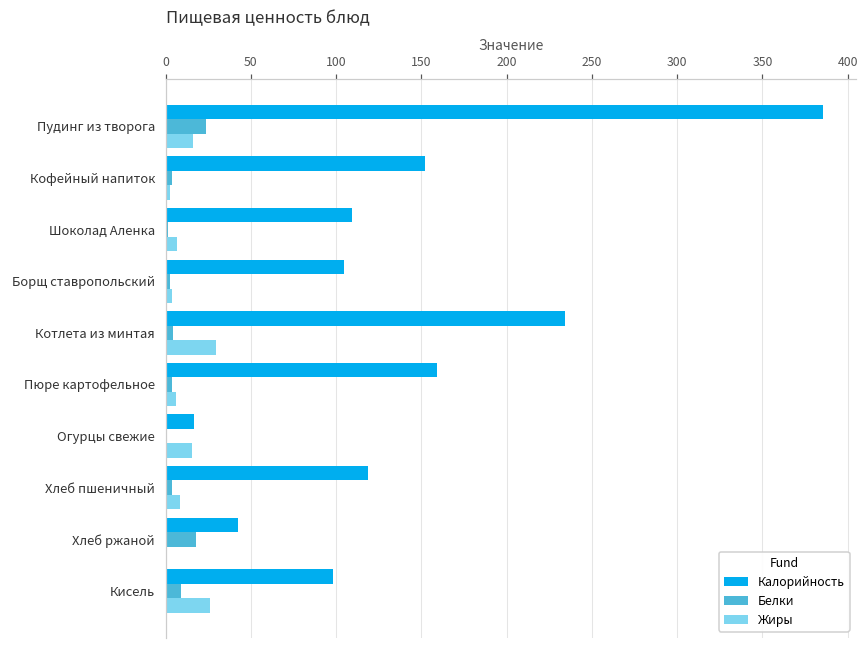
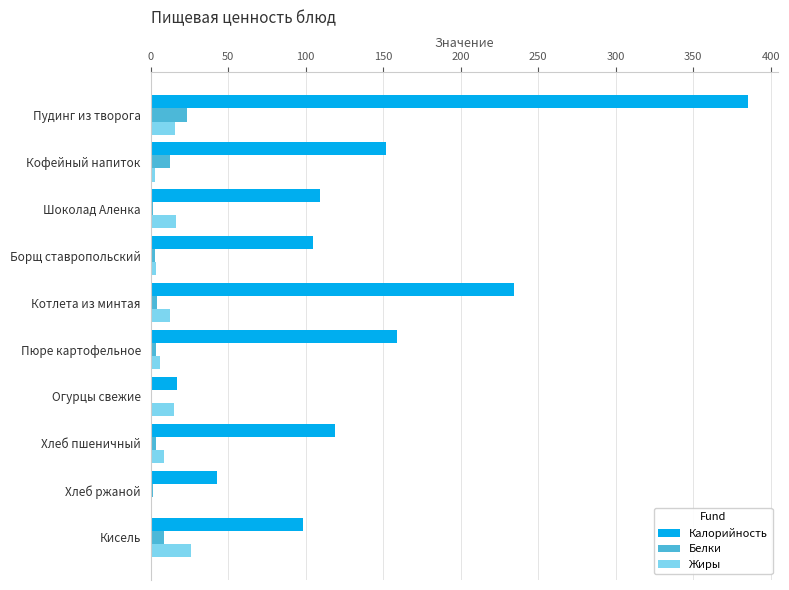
Белки, Кофейный напиток: 4 -> 13
Жиры, Шоколад Аленка: 7 -> 17
Жиры, Котлета из минтая: 30 -> 12
Белки, Хлеб ржаной: 18 -> 2
